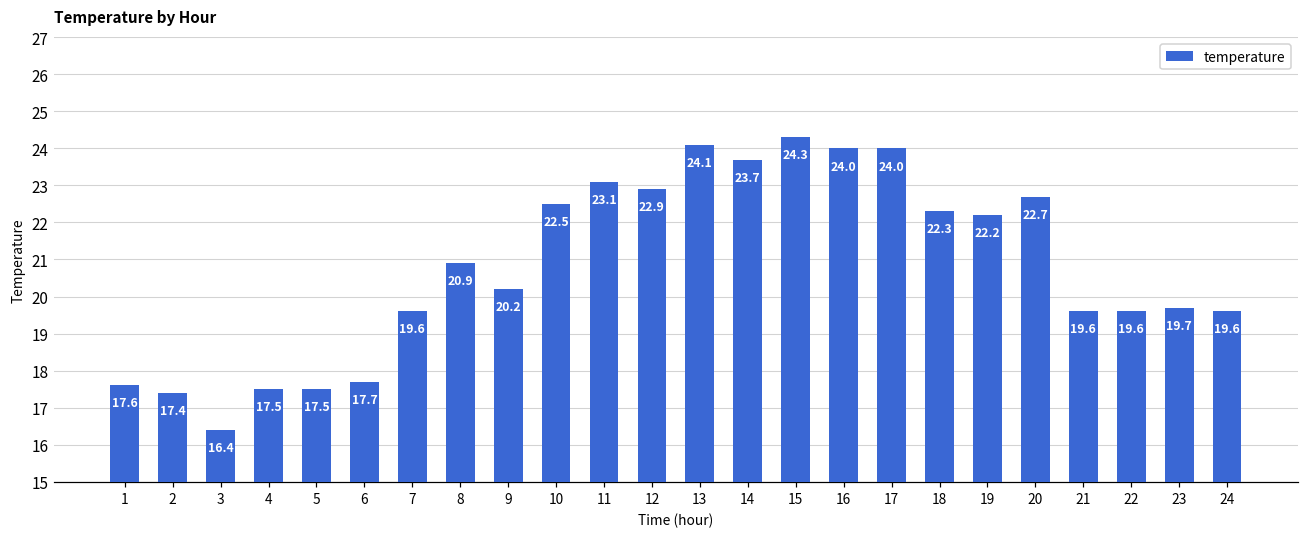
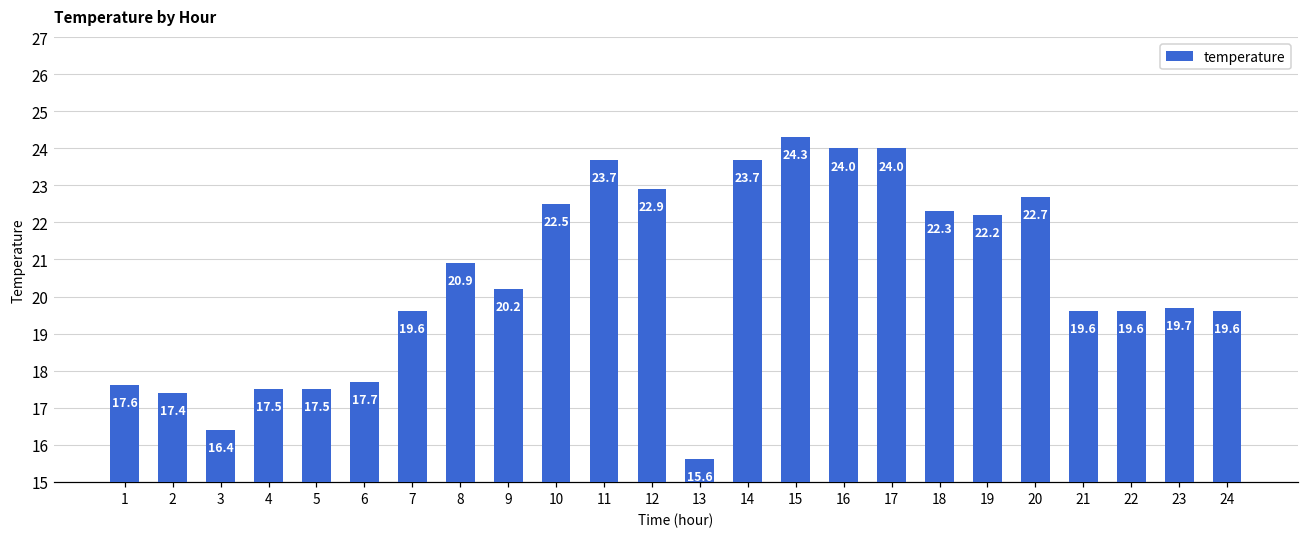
11: 23.1 -> 23.7
13: 24.1 -> 15.6
